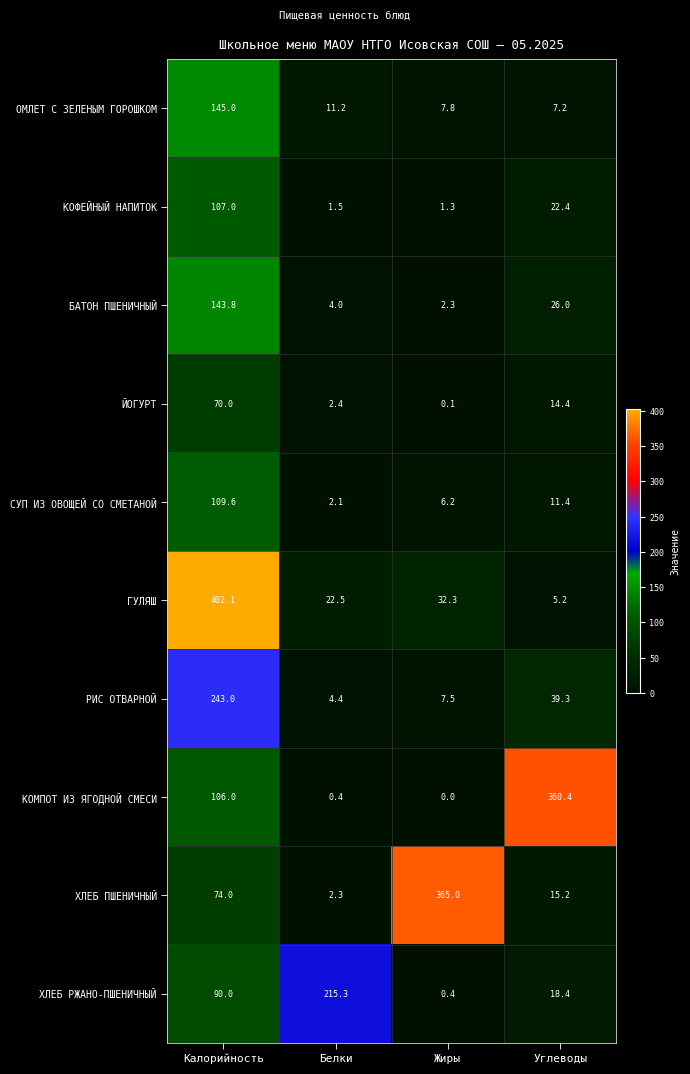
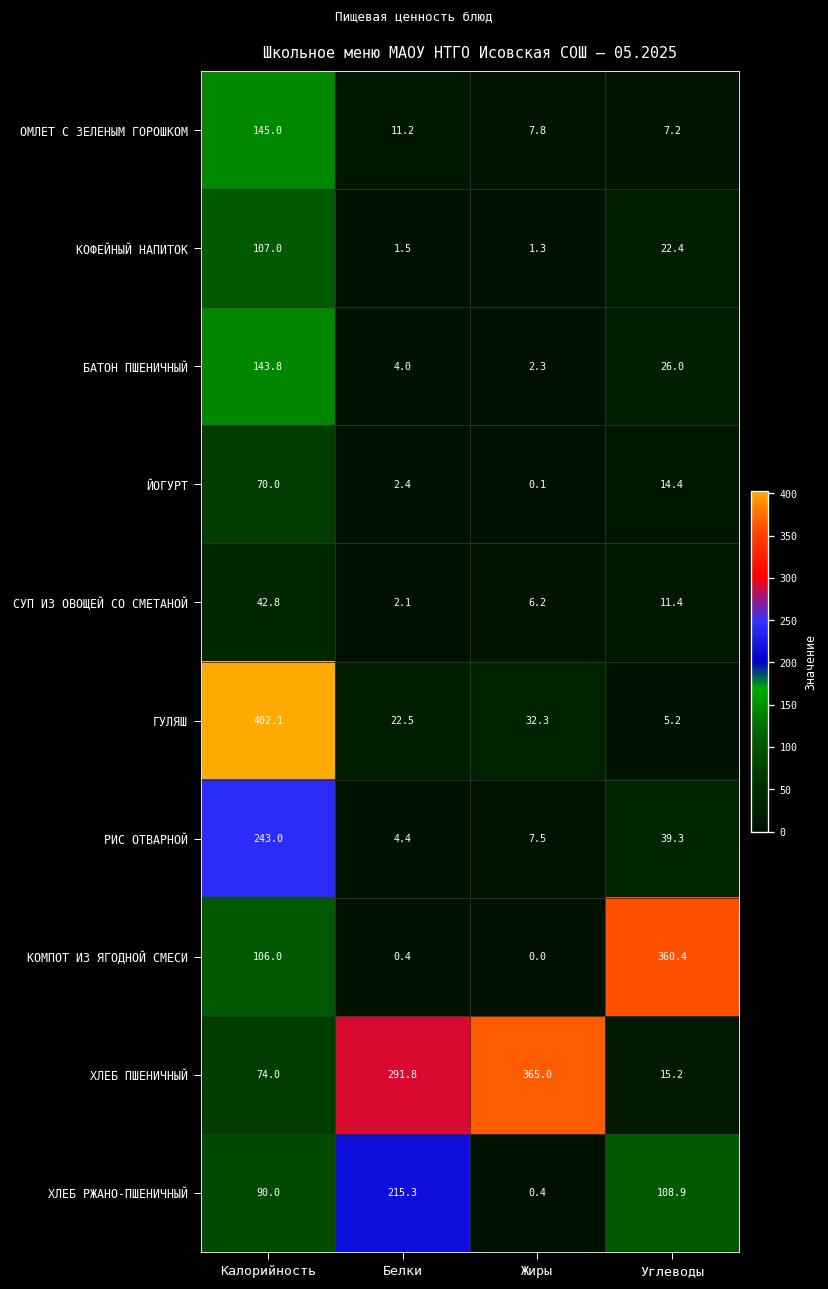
СУП ИЗ ОВОЩЕЙ СО СМЕТАНОЙ, Калорийность: 109.6 -> 42.8
ХЛЕБ ПШЕНИЧНЫЙ, Белки: 2.3 -> 291.8
ХЛЕБ РЖАНО-ПШЕНИЧНЫЙ, Углеводы: 18.4 -> 108.9
